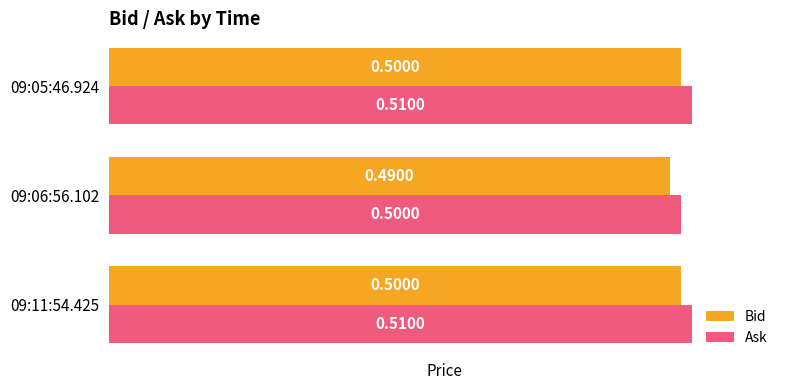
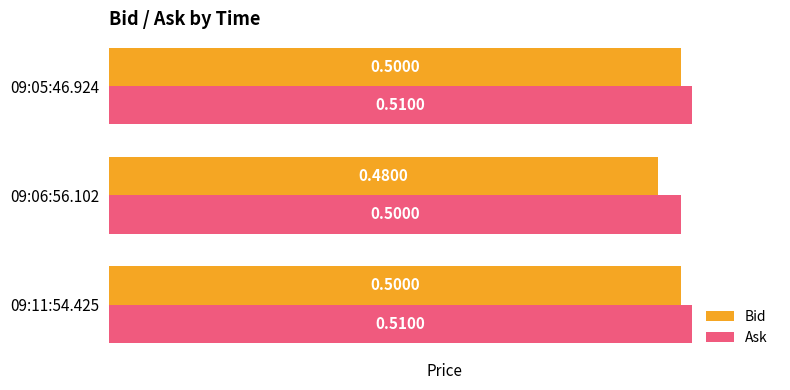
Bid, 09:06:56.102: 0.4900 -> 0.4800
